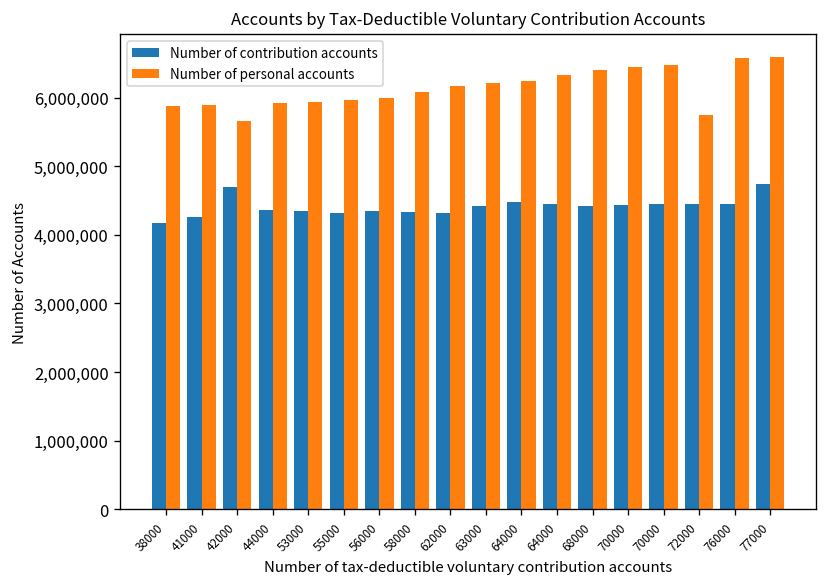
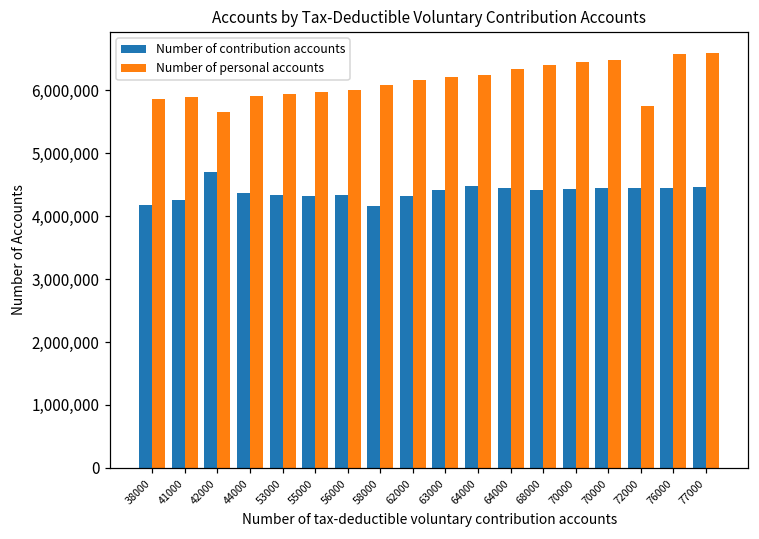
Number of contribution accounts, 58000: 4,300,000 -> 4,200,000
Number of contribution accounts, 77000: 4,700,000 -> 4,500,000
